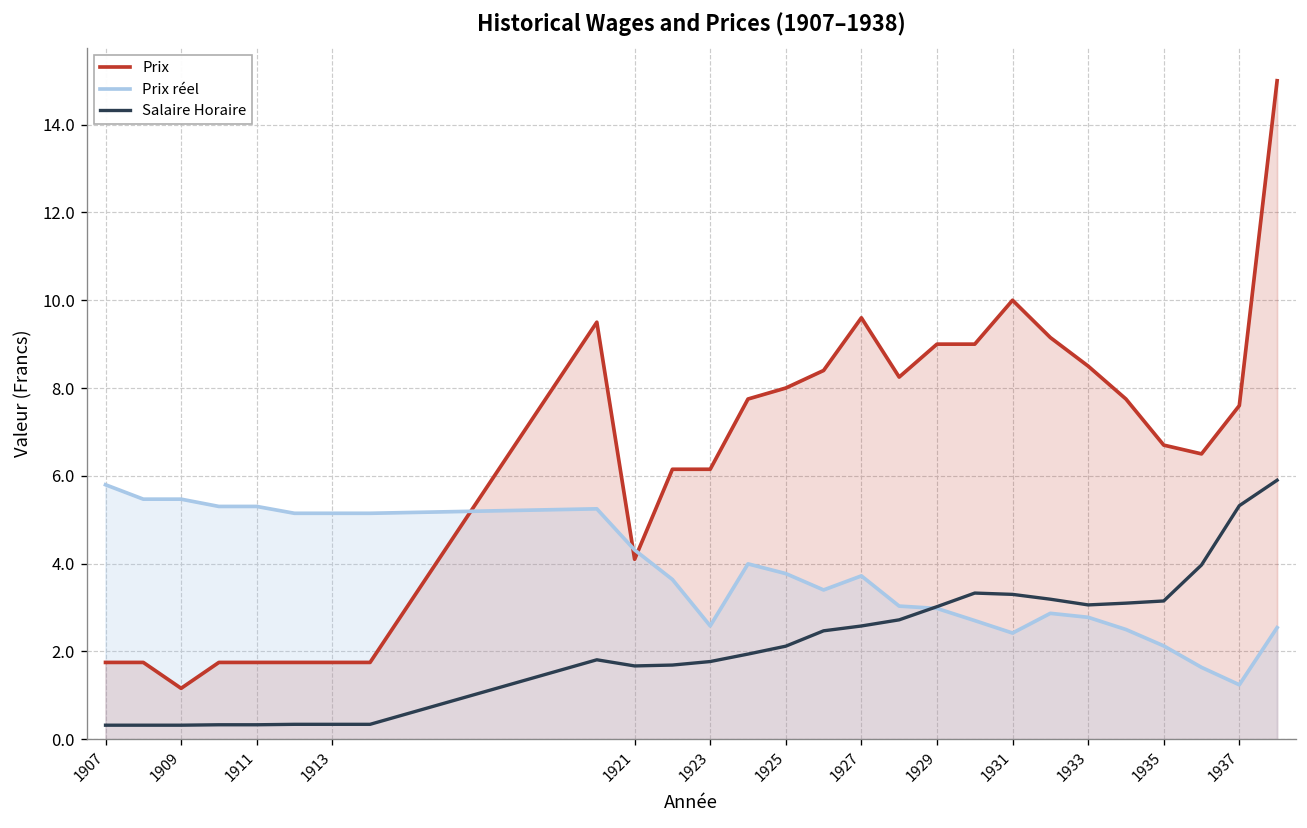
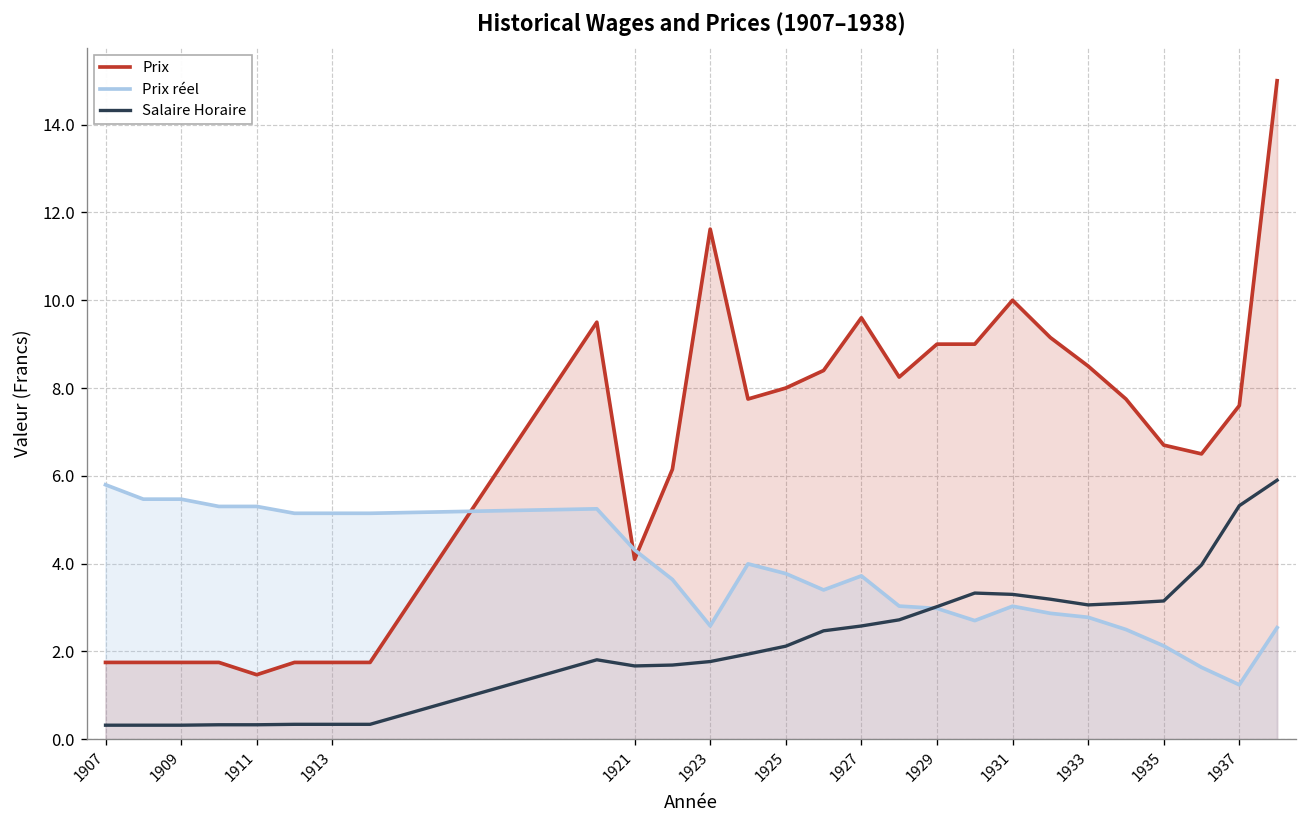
Prix, 1909: 1.2 -> 1.8
Prix, 1911: 1.8 -> 1.5
Prix, 1923: 6.2 -> 11.6
Prix réel, 1931: 2.4 -> 3.0
